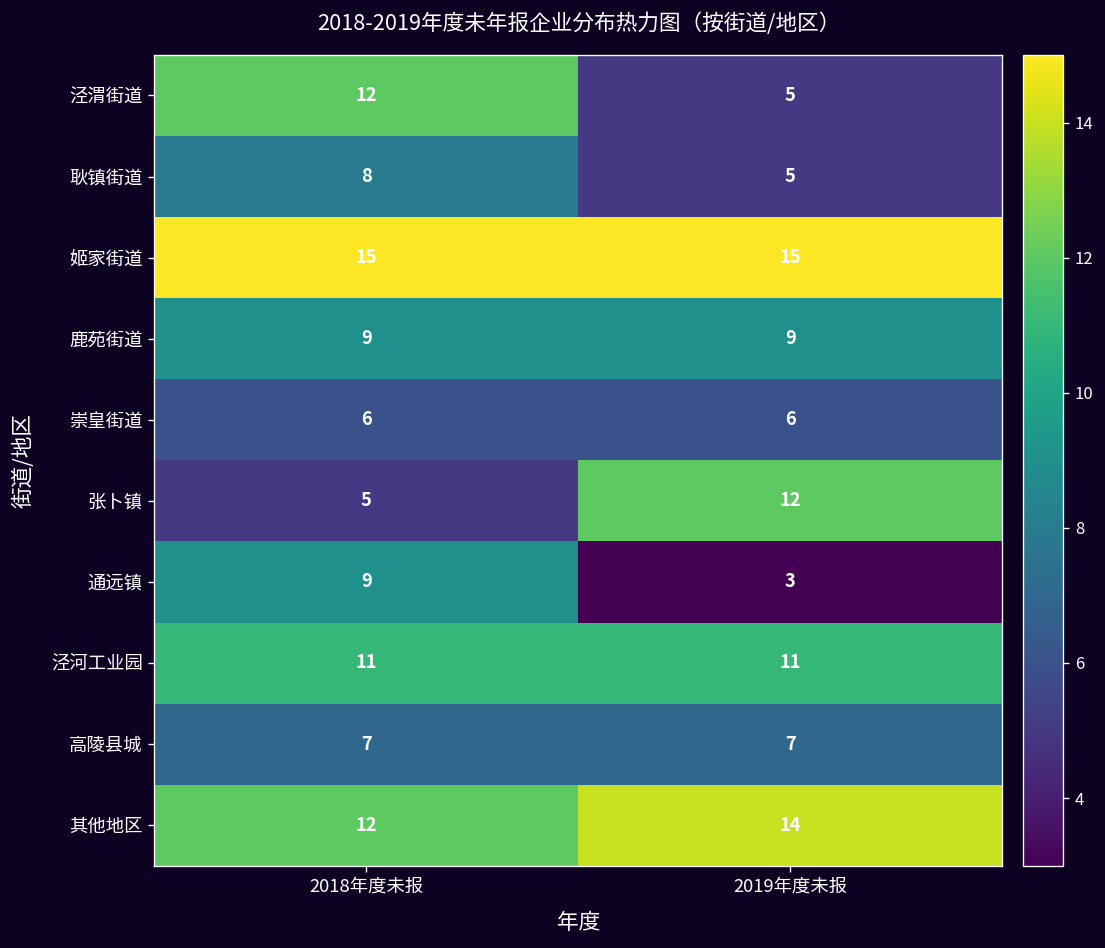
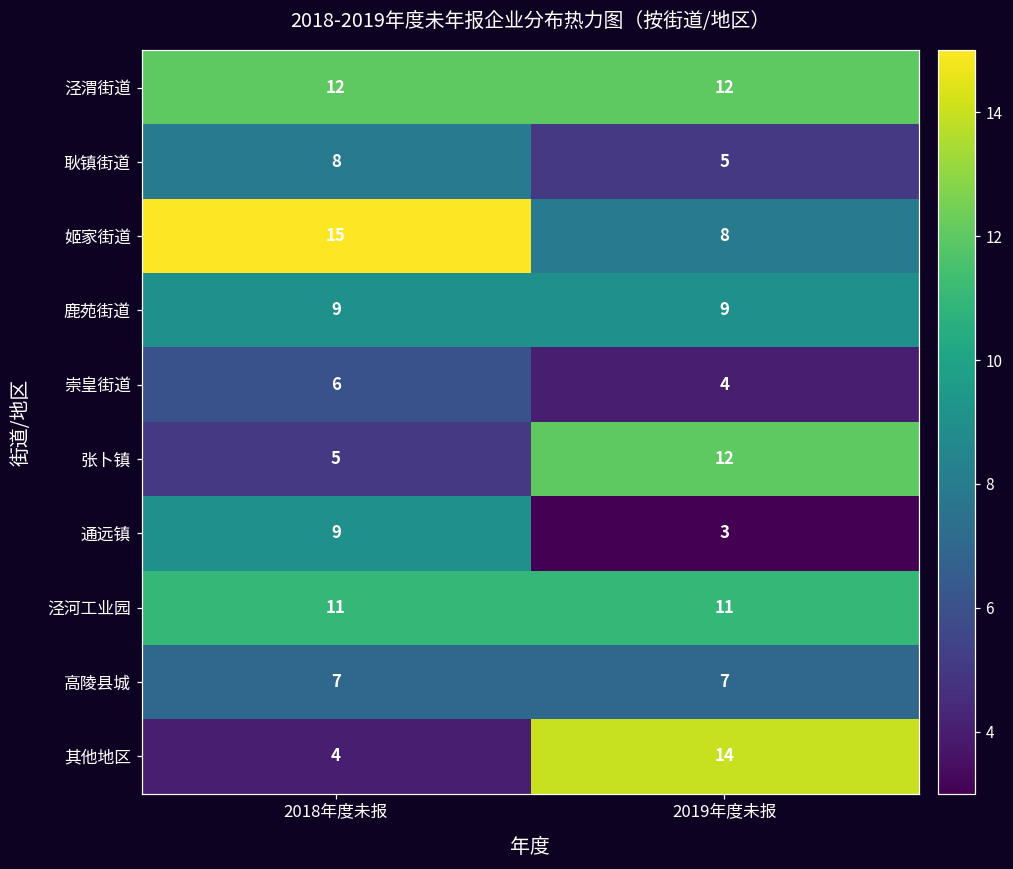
泾渭街道, 2019年度未报: 5 -> 12
姬家街道, 2019年度未报: 15 -> 8
崇皇街道, 2019年度未报: 6 -> 4
其他地区, 2018年度未报: 12 -> 4
